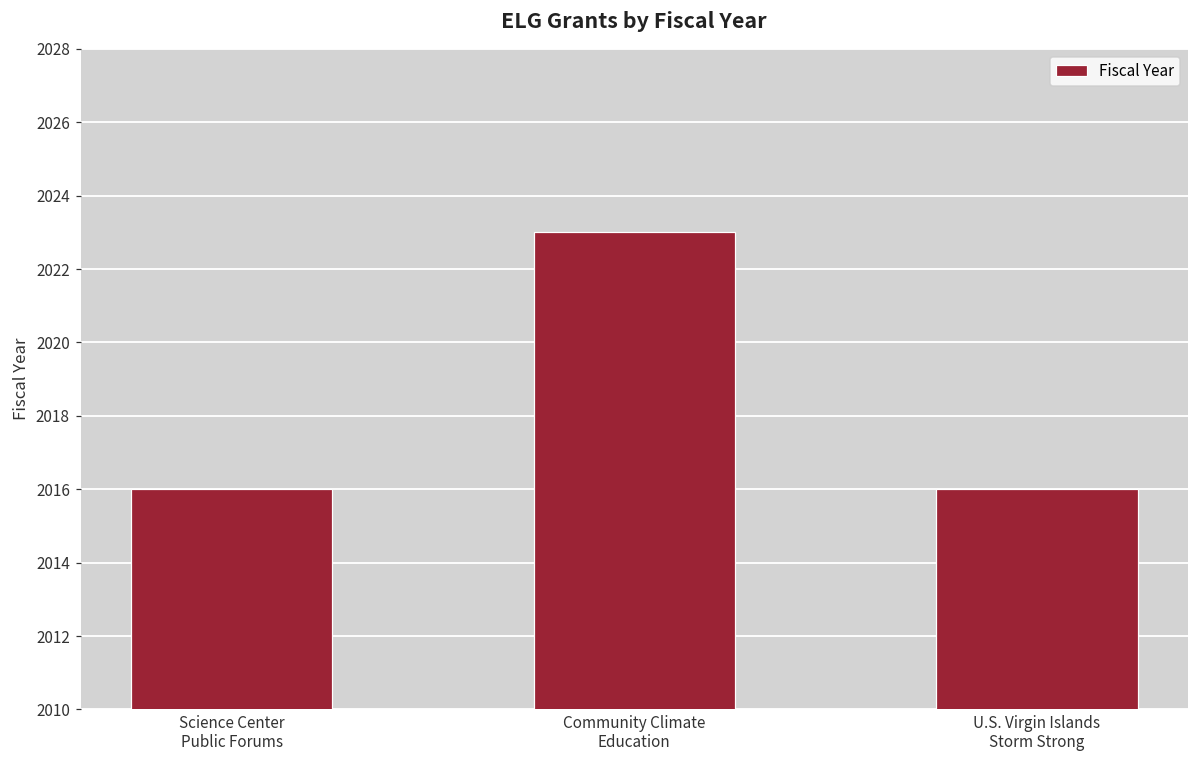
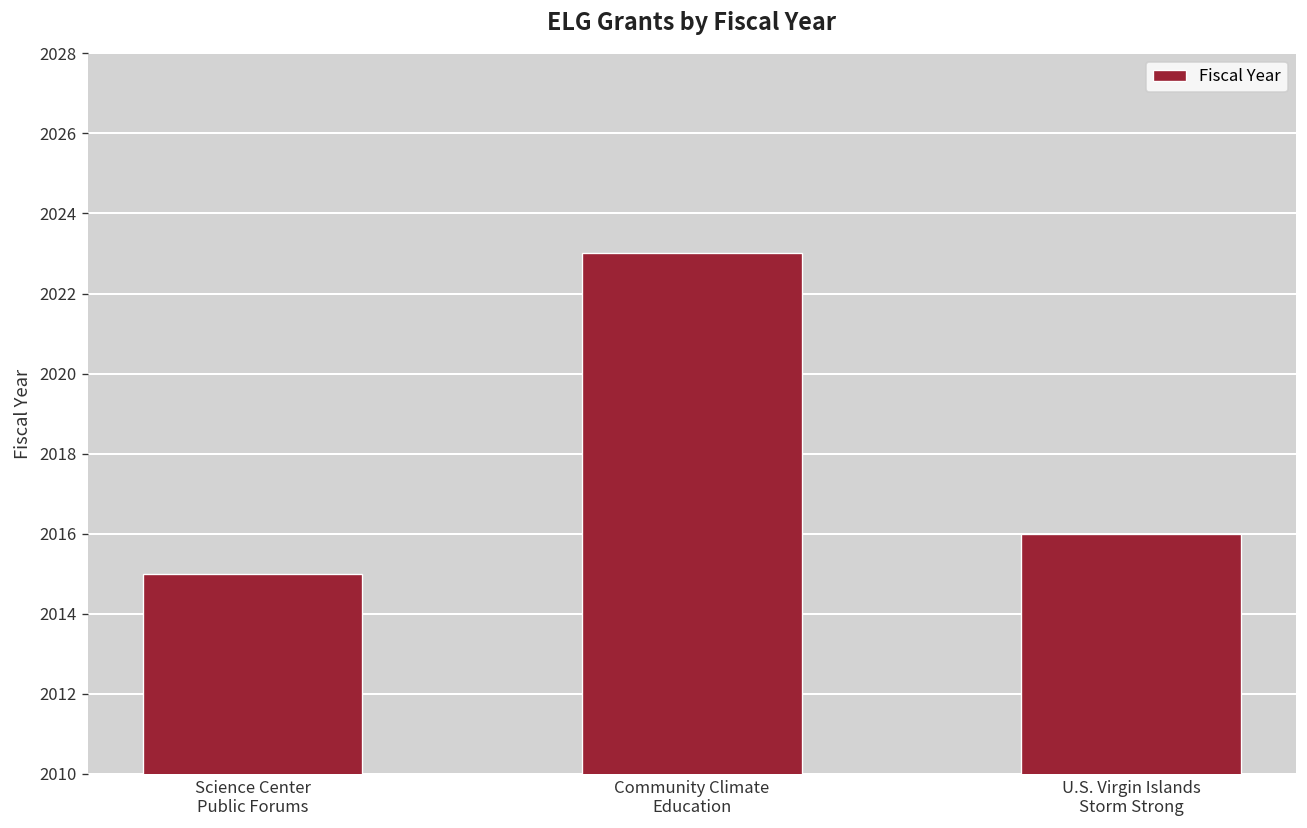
Science Center Public Forums: 2016 -> 2015
